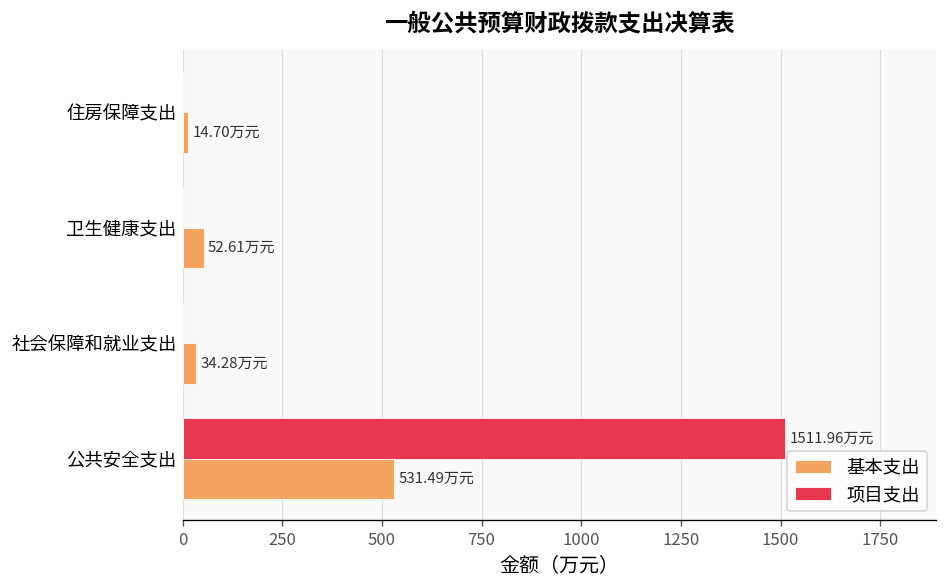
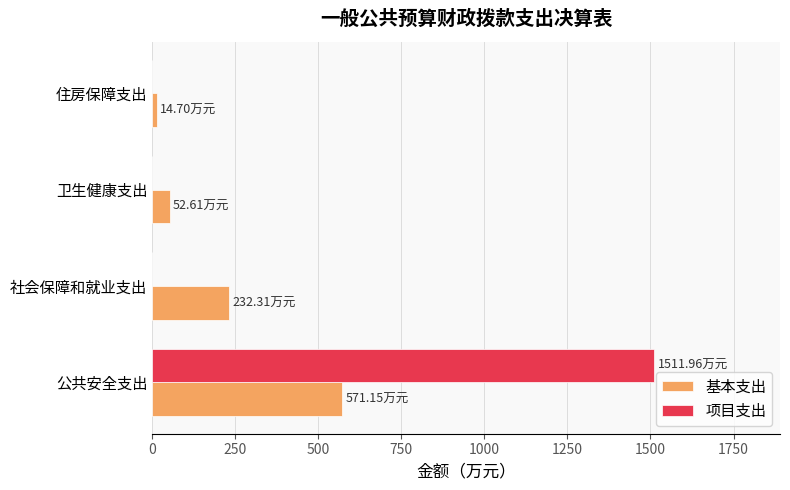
基本支出, 社会保障和就业支出: 34.28 -> 232.31
基本支出, 公共安全支出: 531.49 -> 571.15
